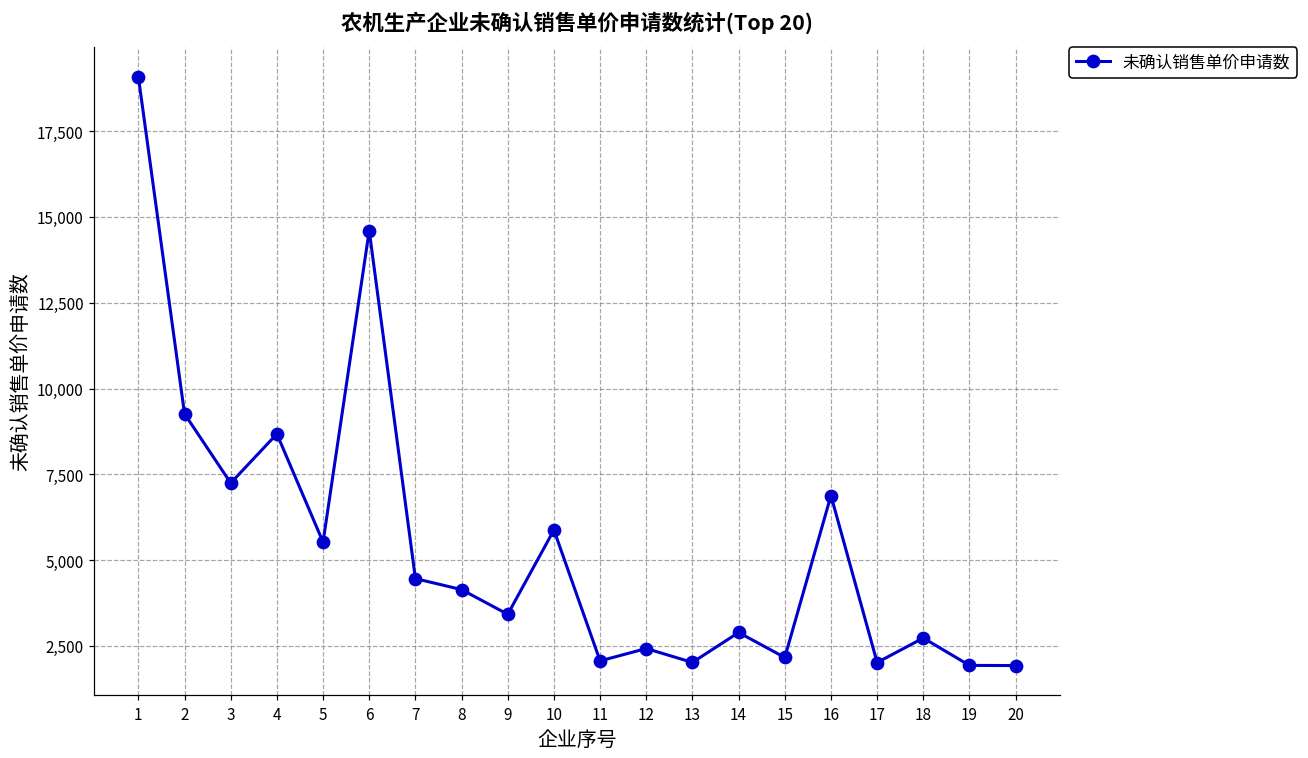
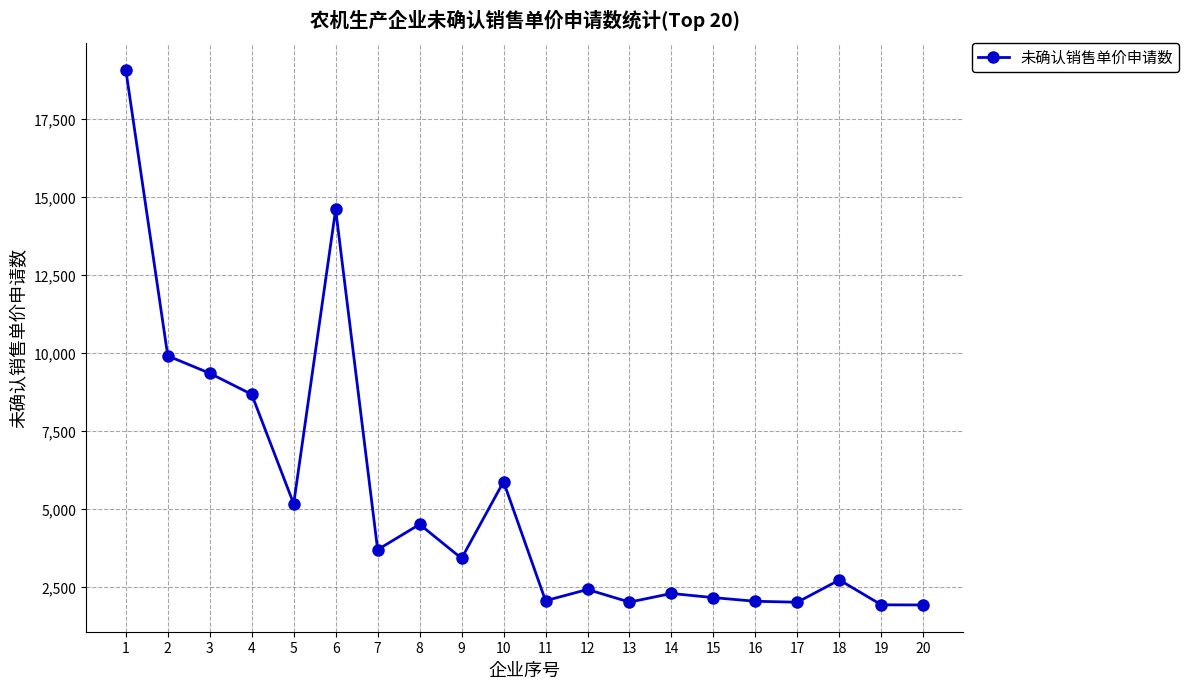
2: 9,300 -> 9,900
3: 7,200 -> 9,400
5: 5,500 -> 5,200
7: 4,500 -> 3,700
8: 4,100 -> 4,500
14: 2,900 -> 2,300
16: 6,900 -> 2,000
